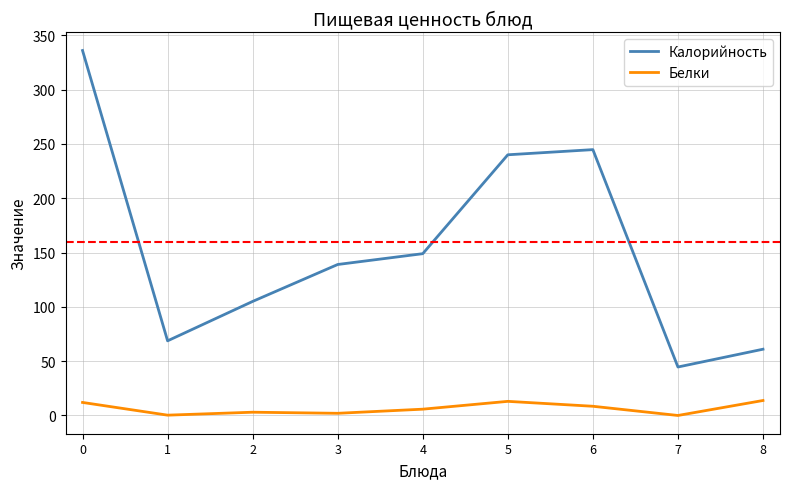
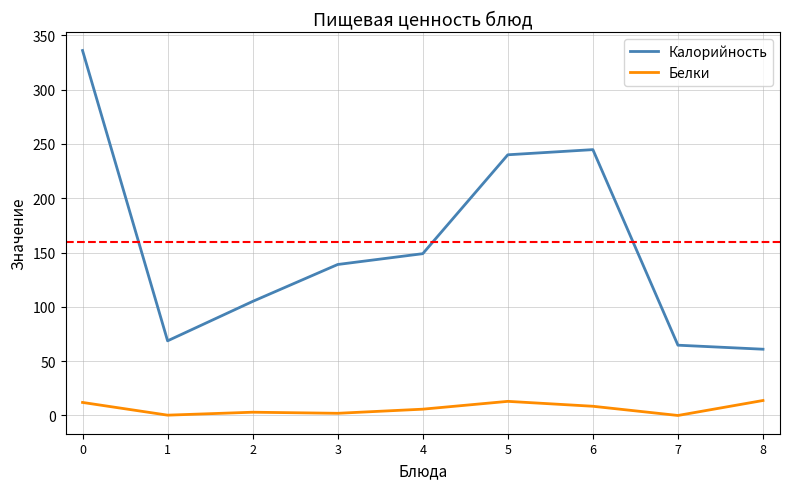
Калорийность, 7: 45 -> 65
